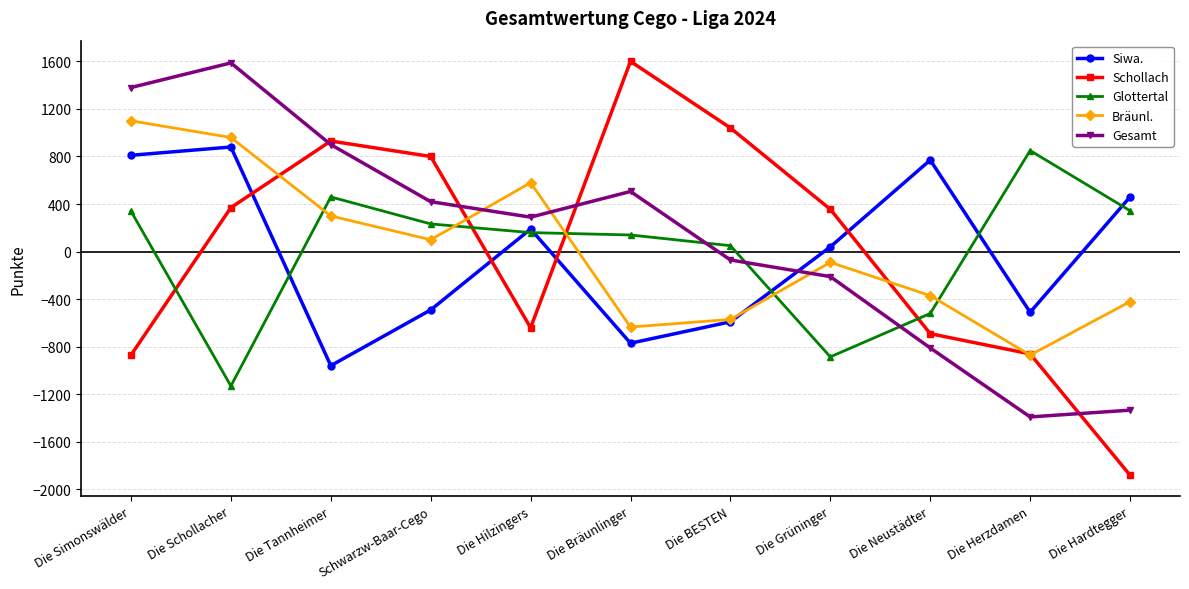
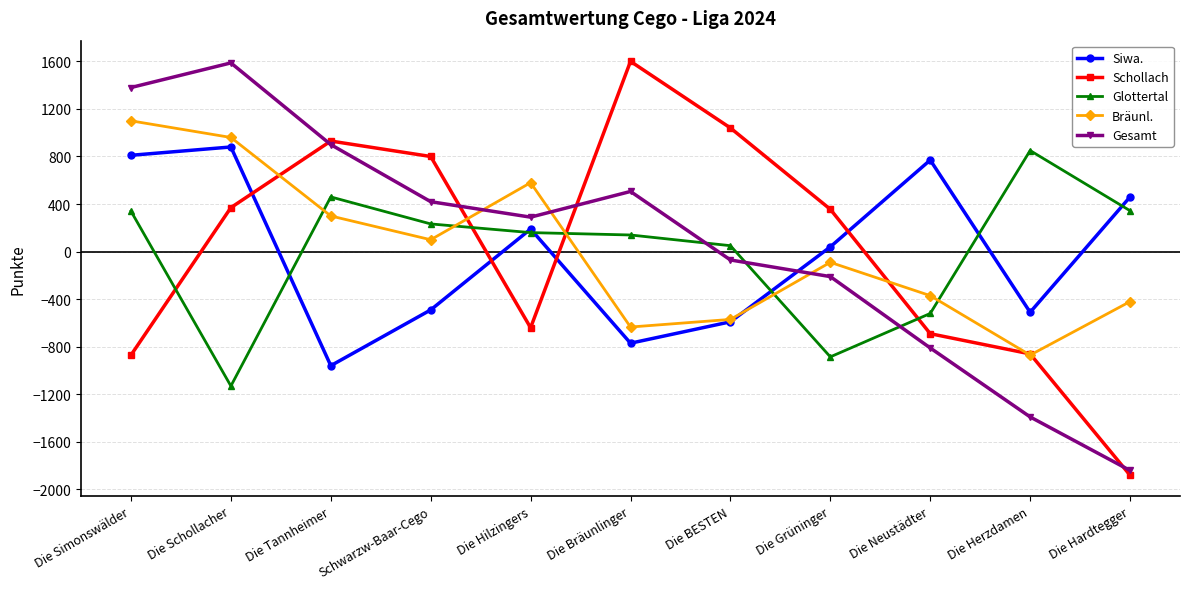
Gesamt, Die Hardtegger: -1330 -> -1840
